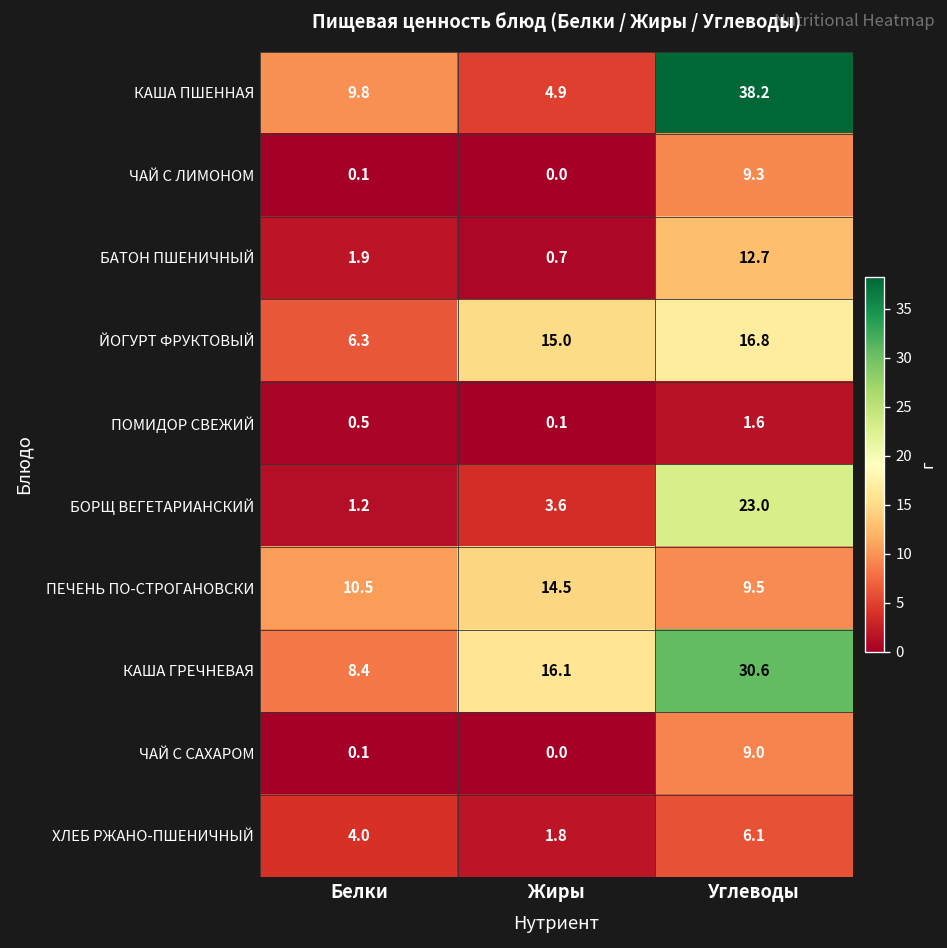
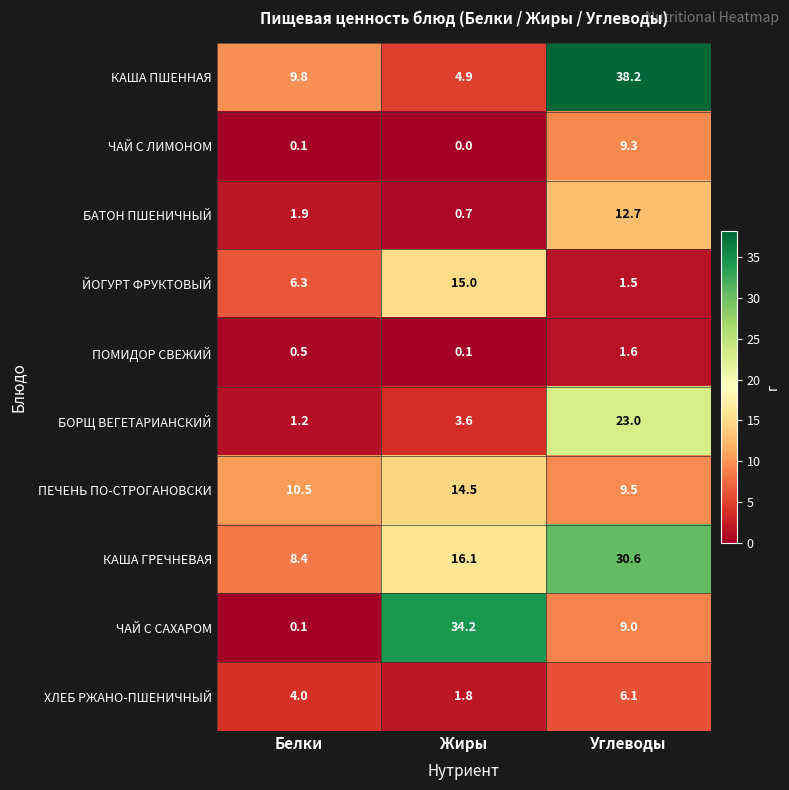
ЙОГУРТ ФРУКТОВЫЙ, Углеводы: 16.8 -> 1.5
ЧАЙ С САХАРОМ, Жиры: 0.0 -> 34.2
